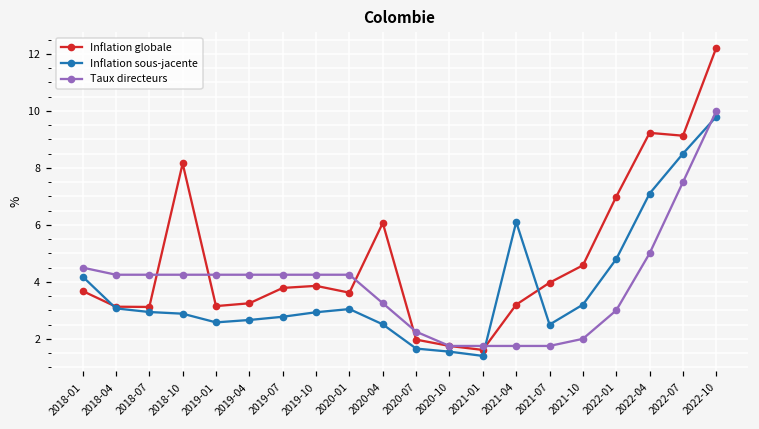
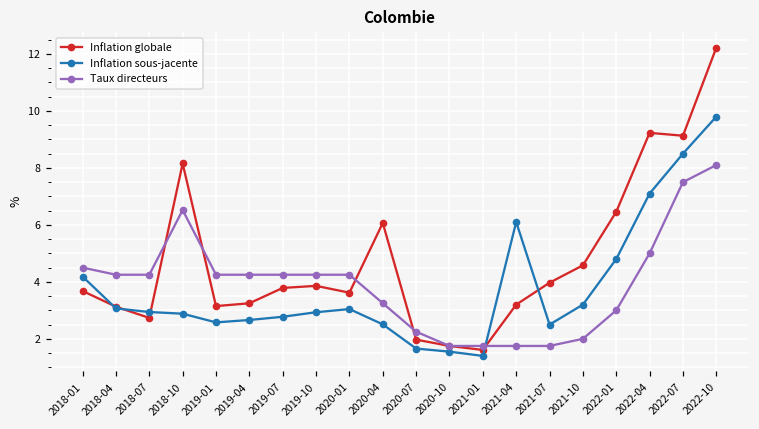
Inflation globale, 2018-07: 3.1 -> 2.7
Taux directeurs, 2018-10: 4.3 -> 6.5
Inflation globale, 2022-01: 7.0 -> 6.5
Taux directeurs, 2022-10: 10.0 -> 8.1
